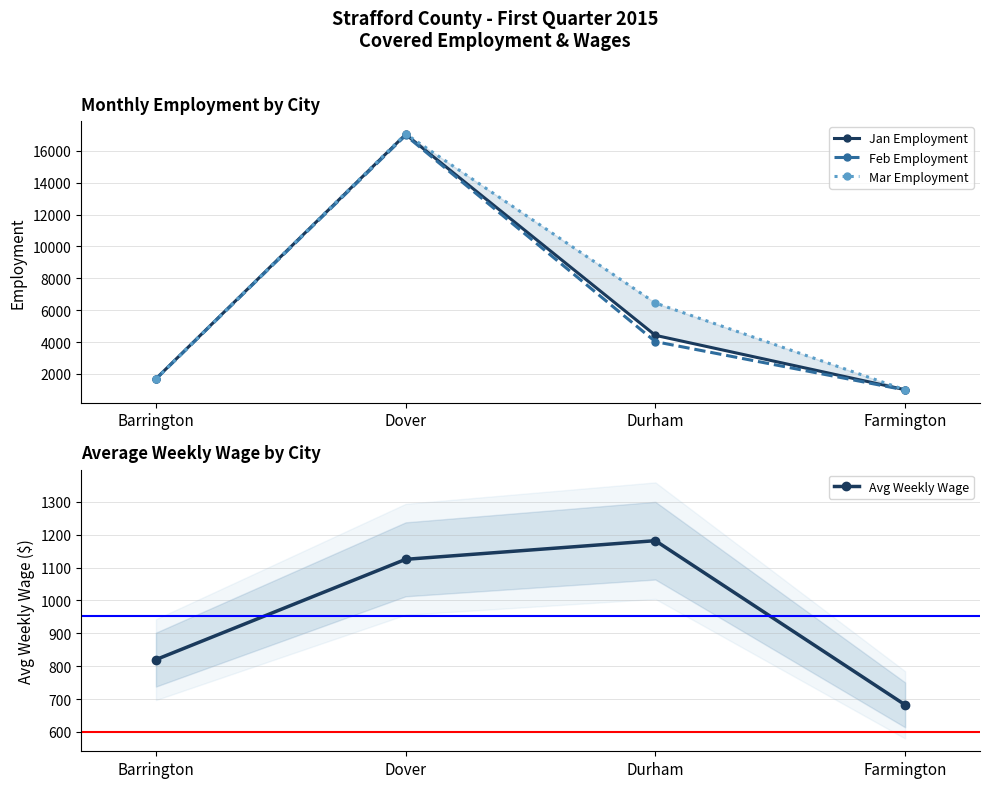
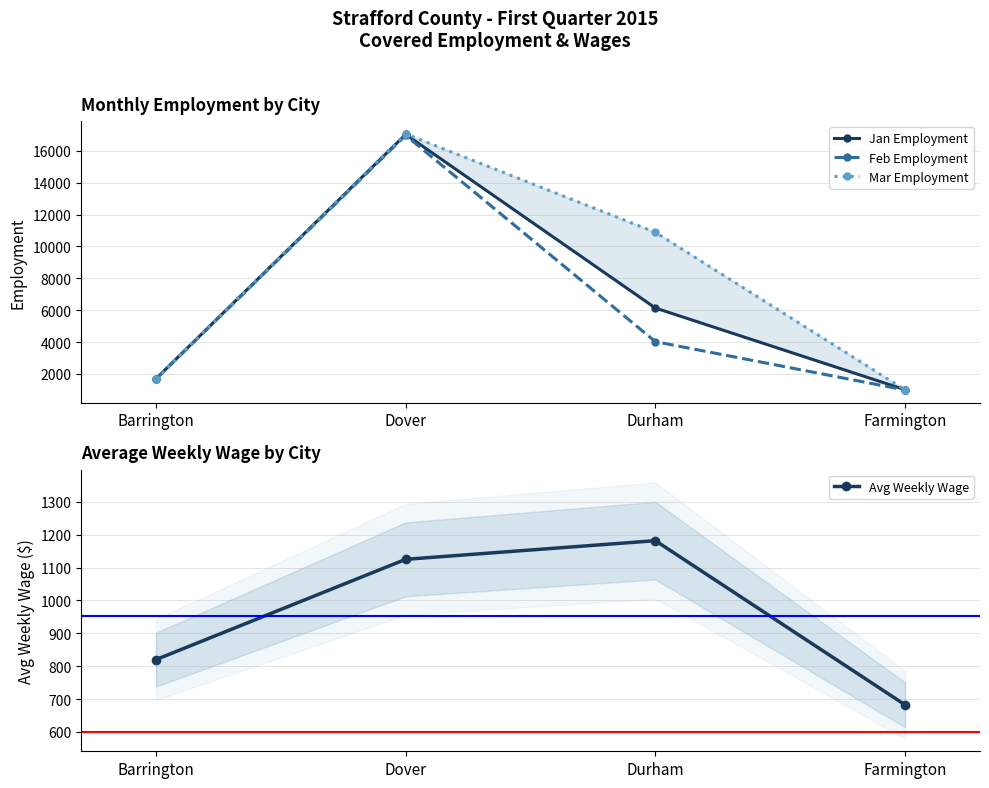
Monthly Employment by City, Jan Employment, Durham: 4400 -> 6100
Monthly Employment by City, Mar Employment, Durham: 6500 -> 10900
